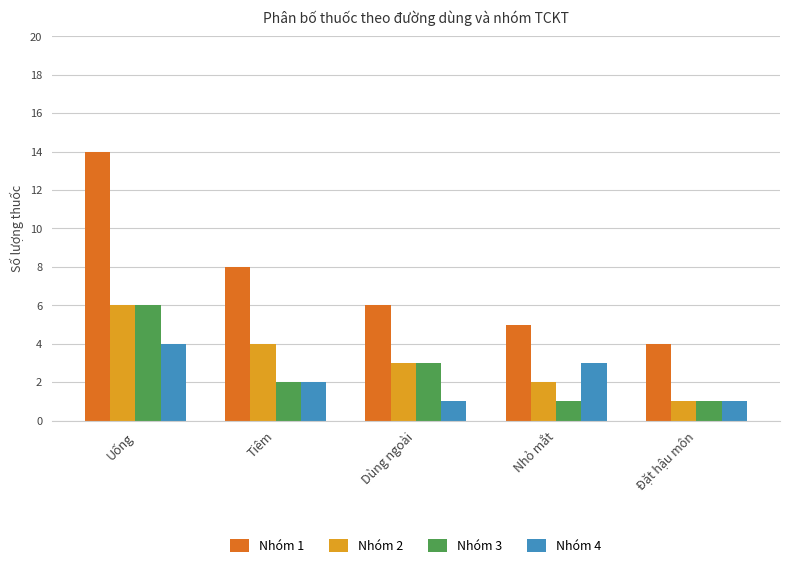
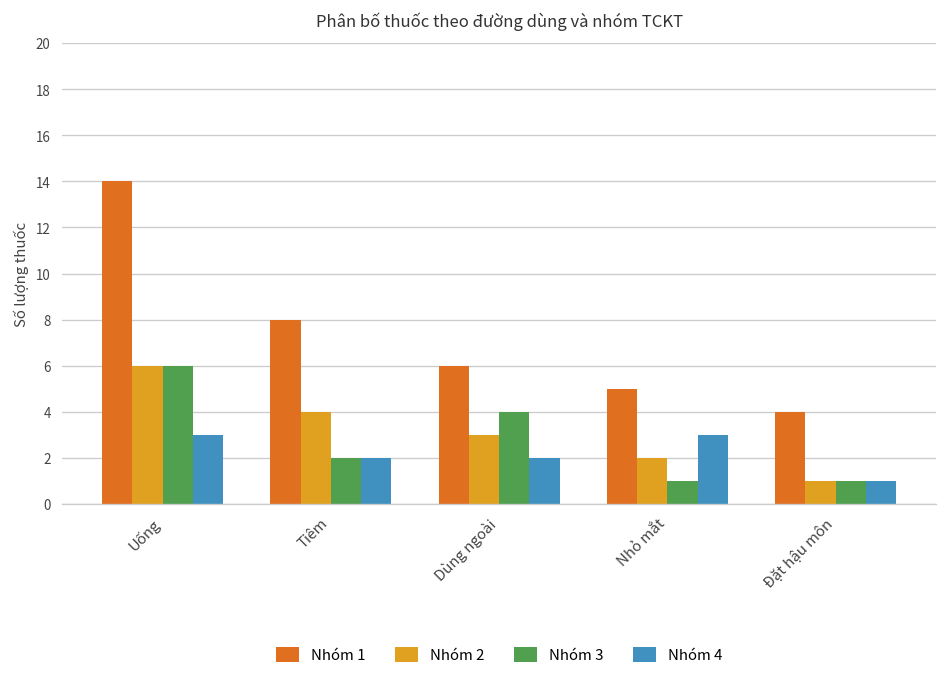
Nhóm 4, Uống: 4 -> 3
Nhóm 3, Dùng ngoài: 3 -> 4
Nhóm 4, Dùng ngoài: 1 -> 2
